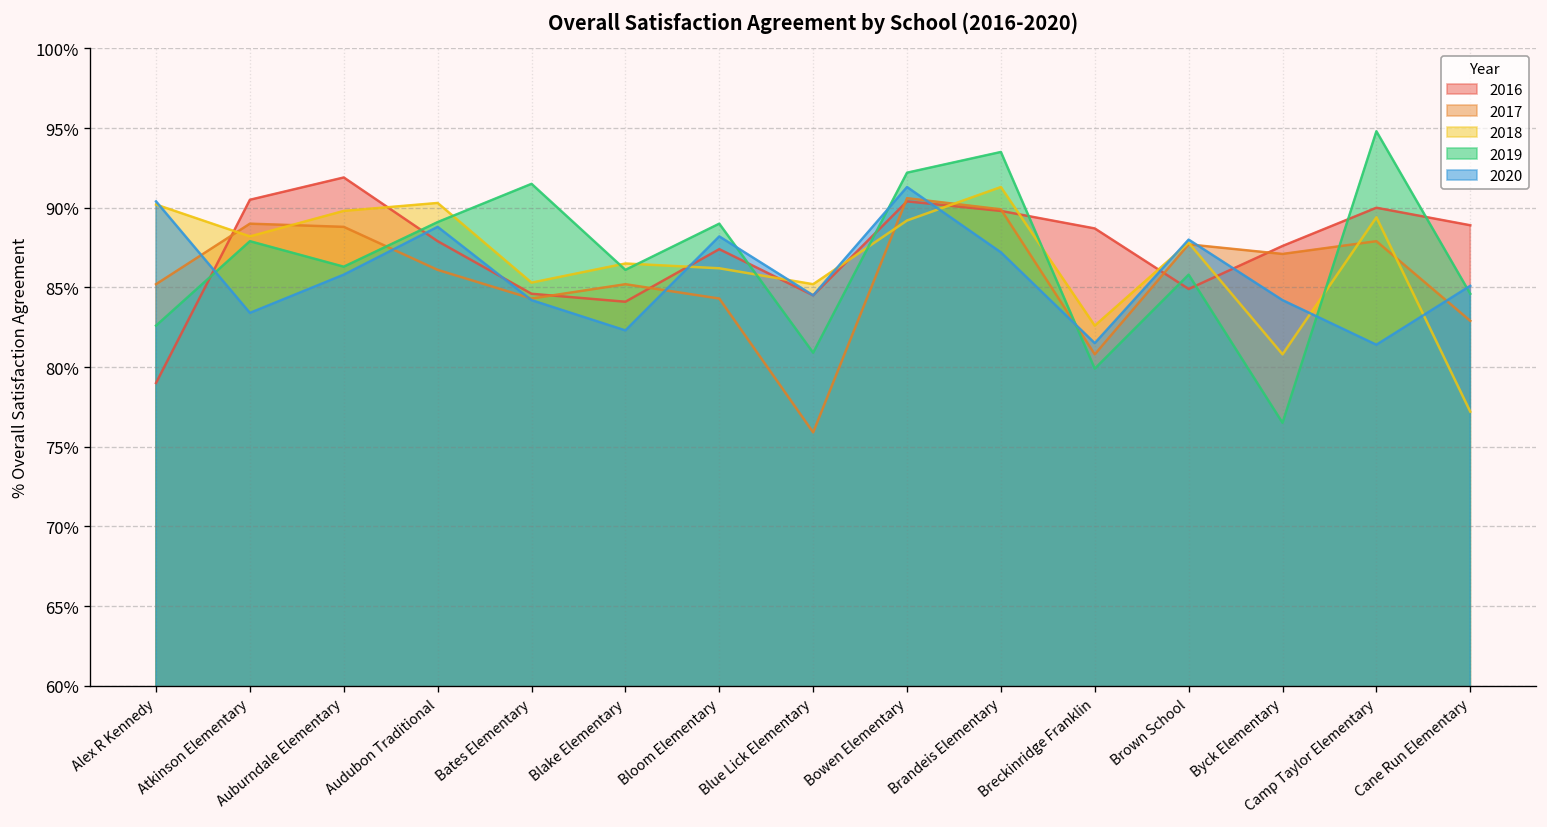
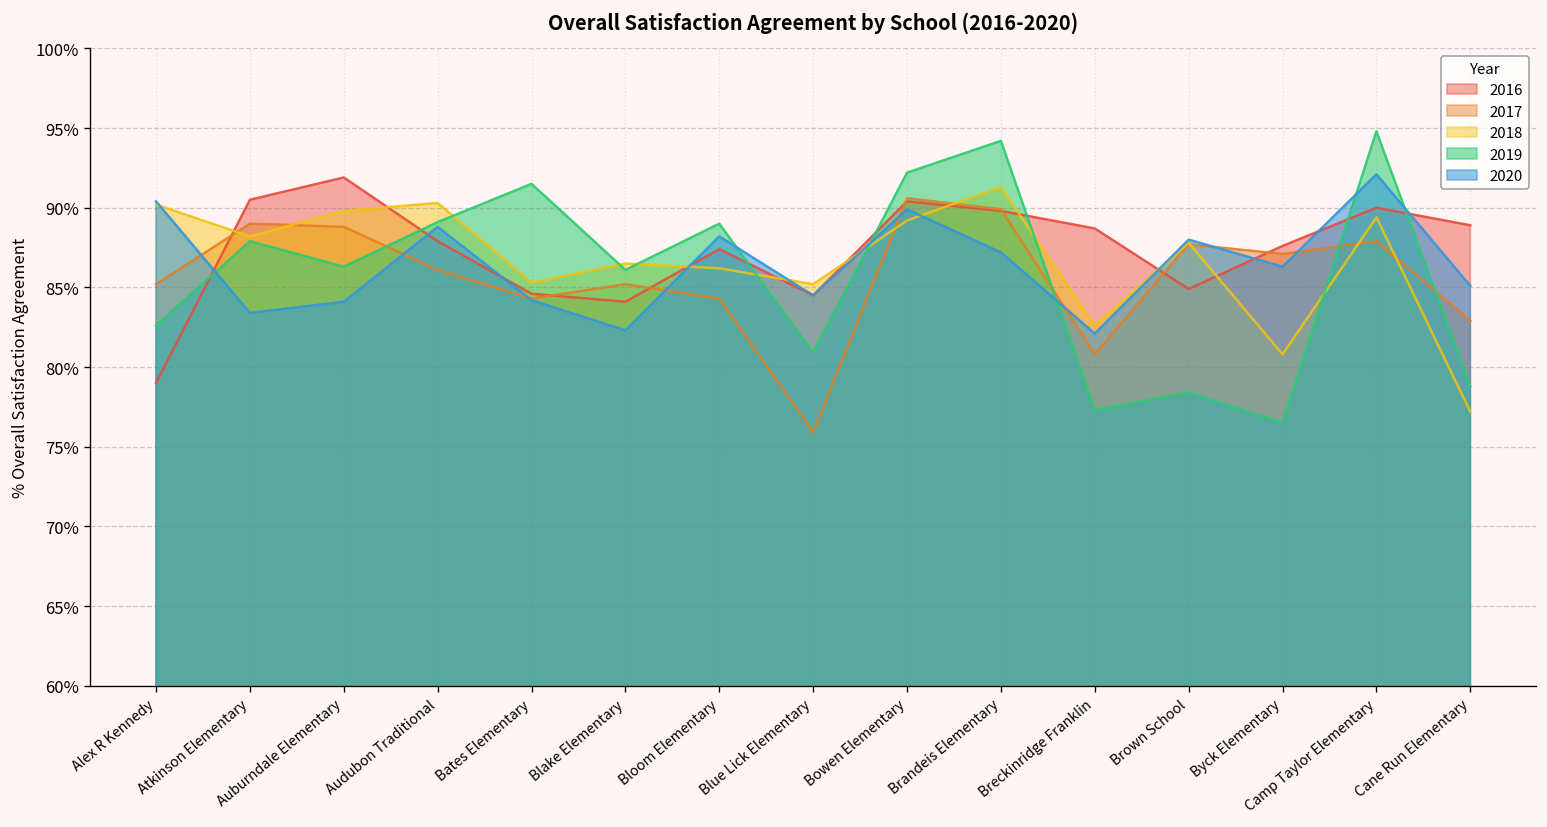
2020, Auburndale Elementary: 85.8% -> 84.1%
2020, Bowen Elementary: 91.3% -> 89.9%
2019, Brandeis Elementary: 93.5% -> 94.2%
2019, Breckinridge Franklin: 79.9% -> 77.3%
2020, Breckinridge Franklin: 81.5% -> 82.1%
2019, Brown School: 85.8% -> 78.4%
2020, Byck Elementary: 84.2% -> 86.3%
2020, Camp Taylor Elementary: 81.4% -> 92.1%
2019, Cane Run Elementary: 84.6% -> 78.8%
